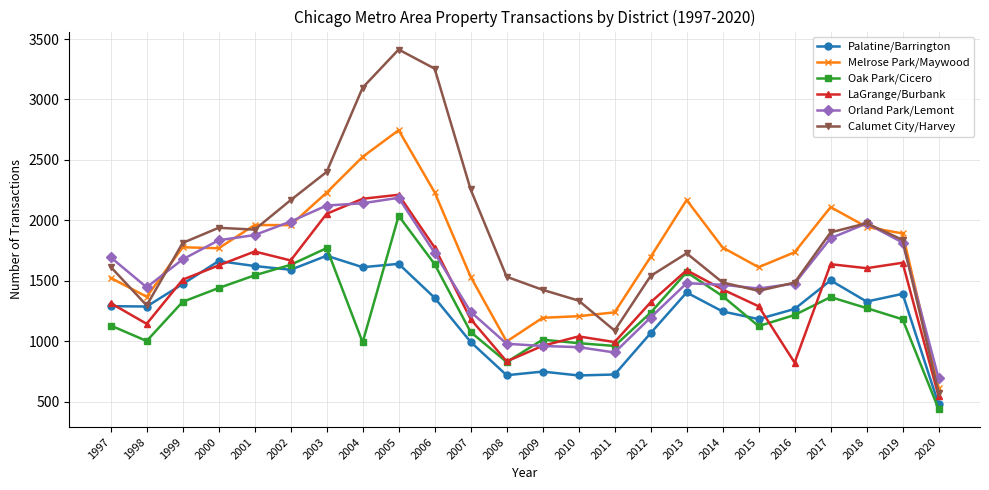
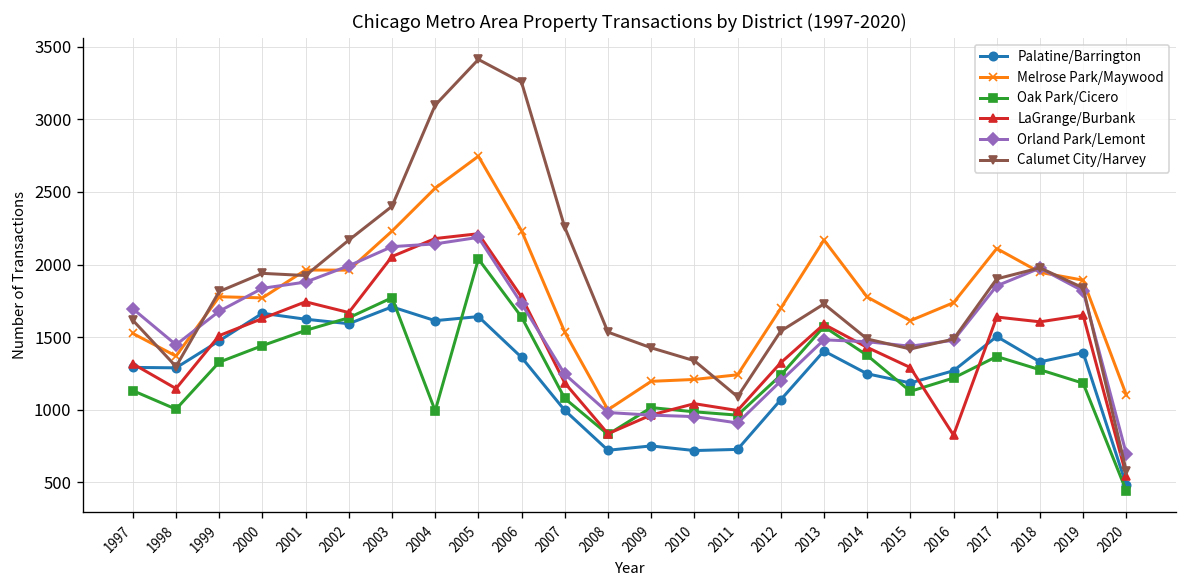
Melrose Park/Maywood, 2020: 620 -> 1100
